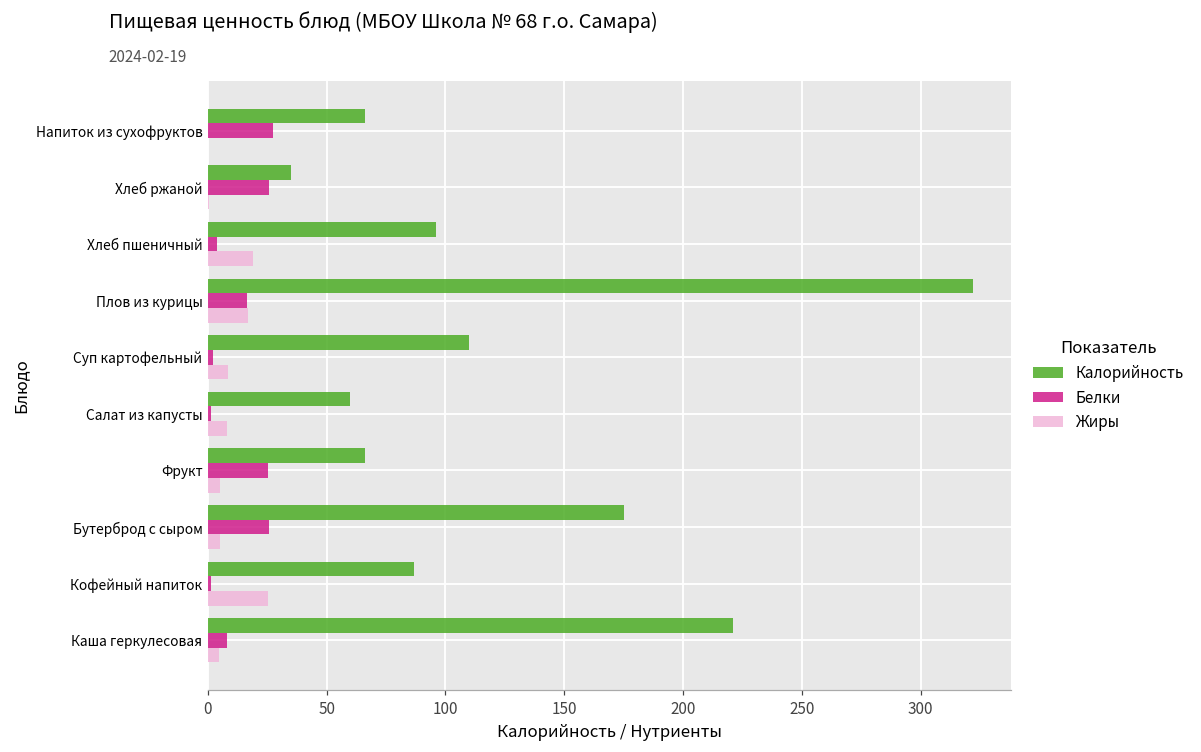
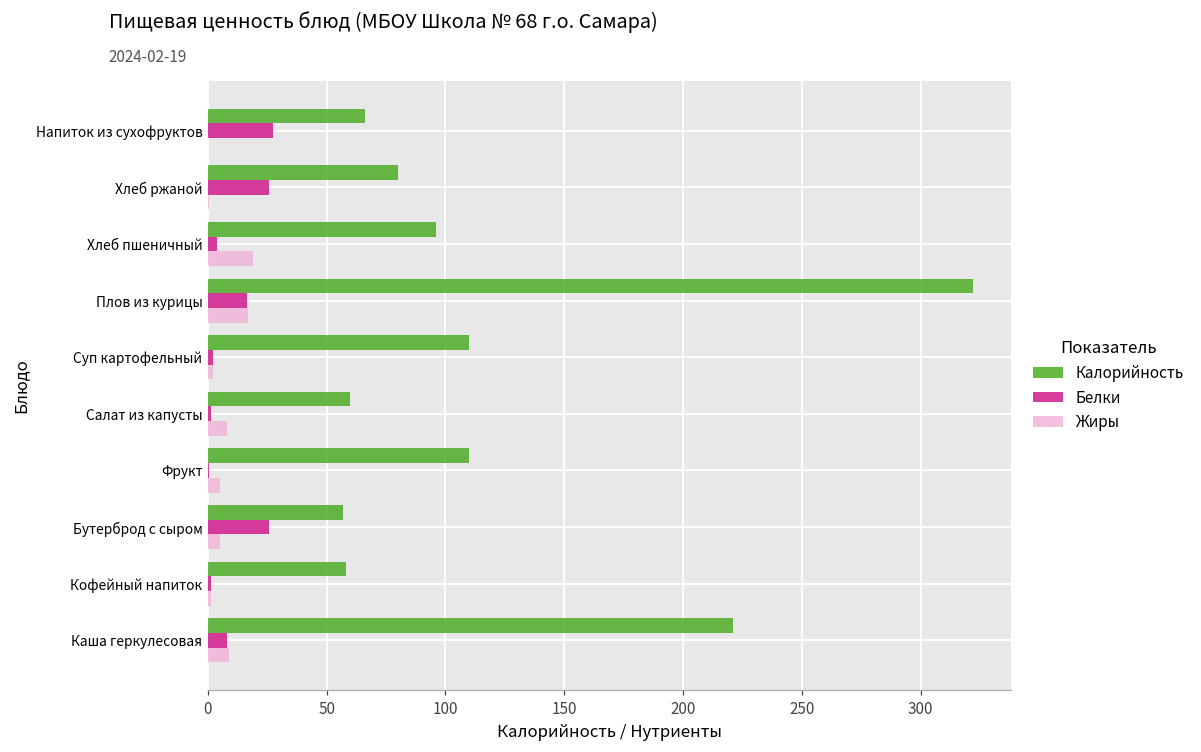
Калорийность, Хлеб ржаной: 35 -> 80
Жиры, Суп картофельный: 9 -> 2
Калорийность, Фрукт: 66 -> 110
Белки, Фрукт: 25 -> 1
Калорийность, Бутерброд с сыром: 175 -> 57
Калорийность, Кофейный напиток: 87 -> 58
Жиры, Кофейный напиток: 25 -> 1
Жиры, Каша геркулесовая: 5 -> 9
